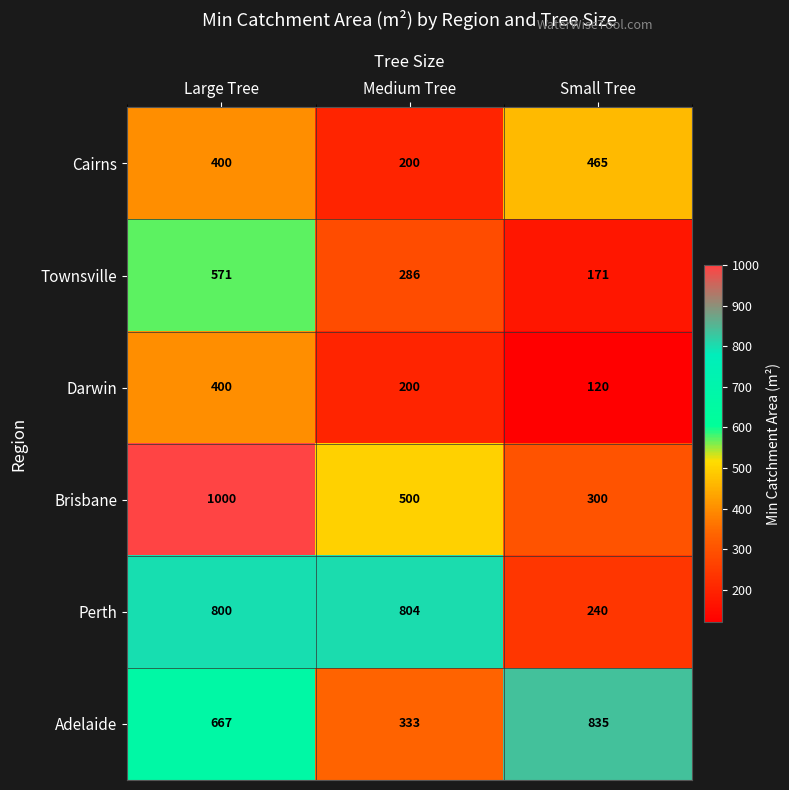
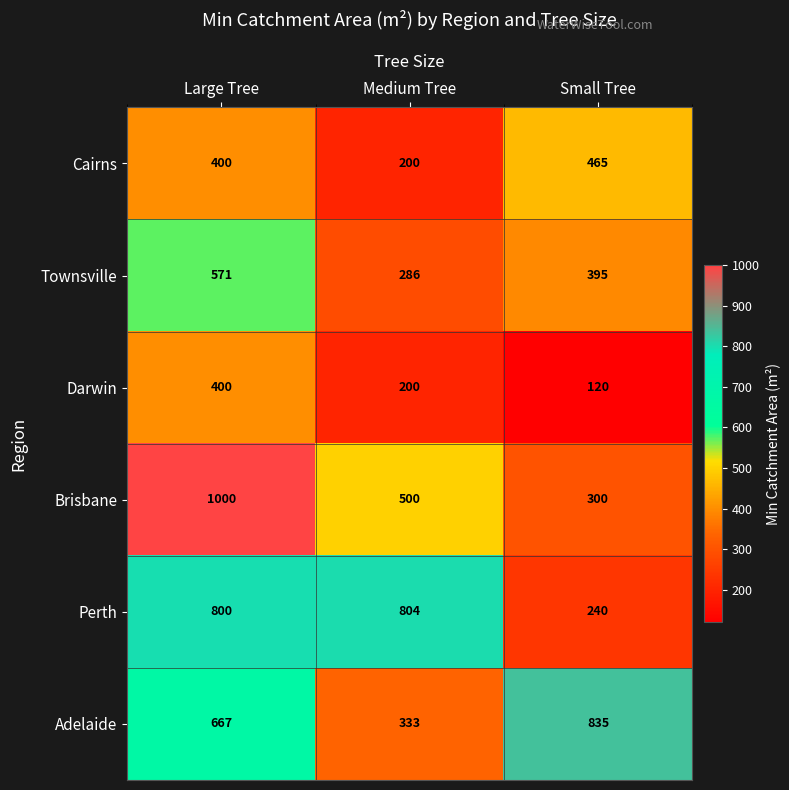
Townsville, Small Tree: 171 -> 395
